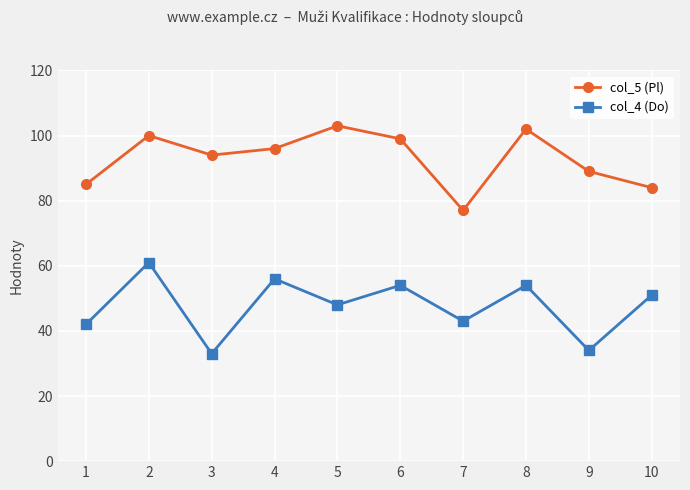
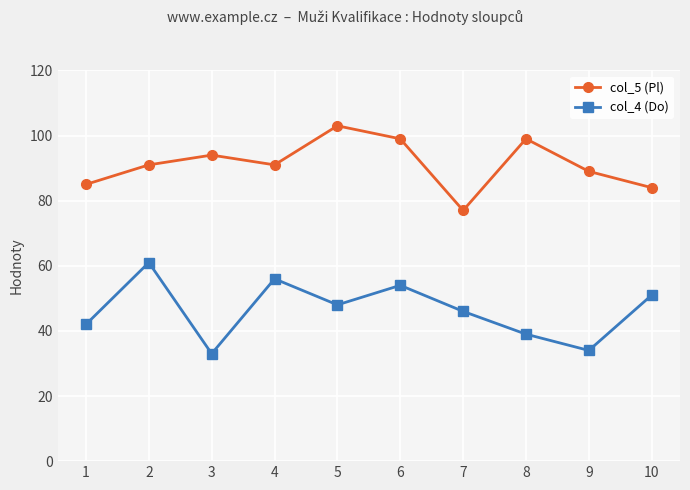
col_5 (Pl), 2: 100 -> 91
col_5 (Pl), 4: 96 -> 91
col_4 (Do), 7: 43 -> 46
col_5 (Pl), 8: 102 -> 99
col_4 (Do), 8: 54 -> 39
